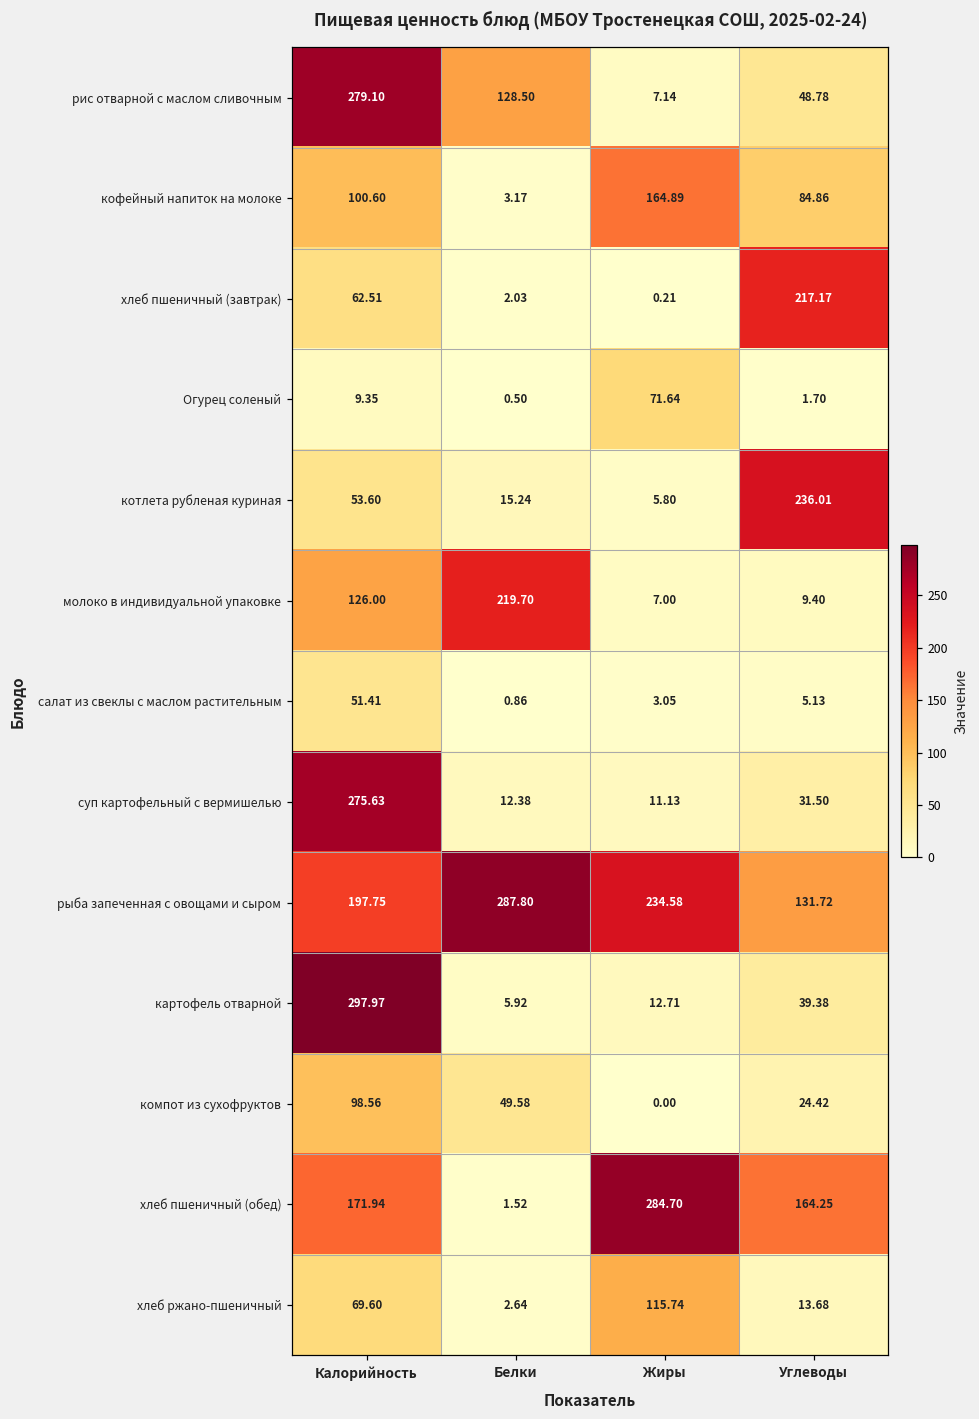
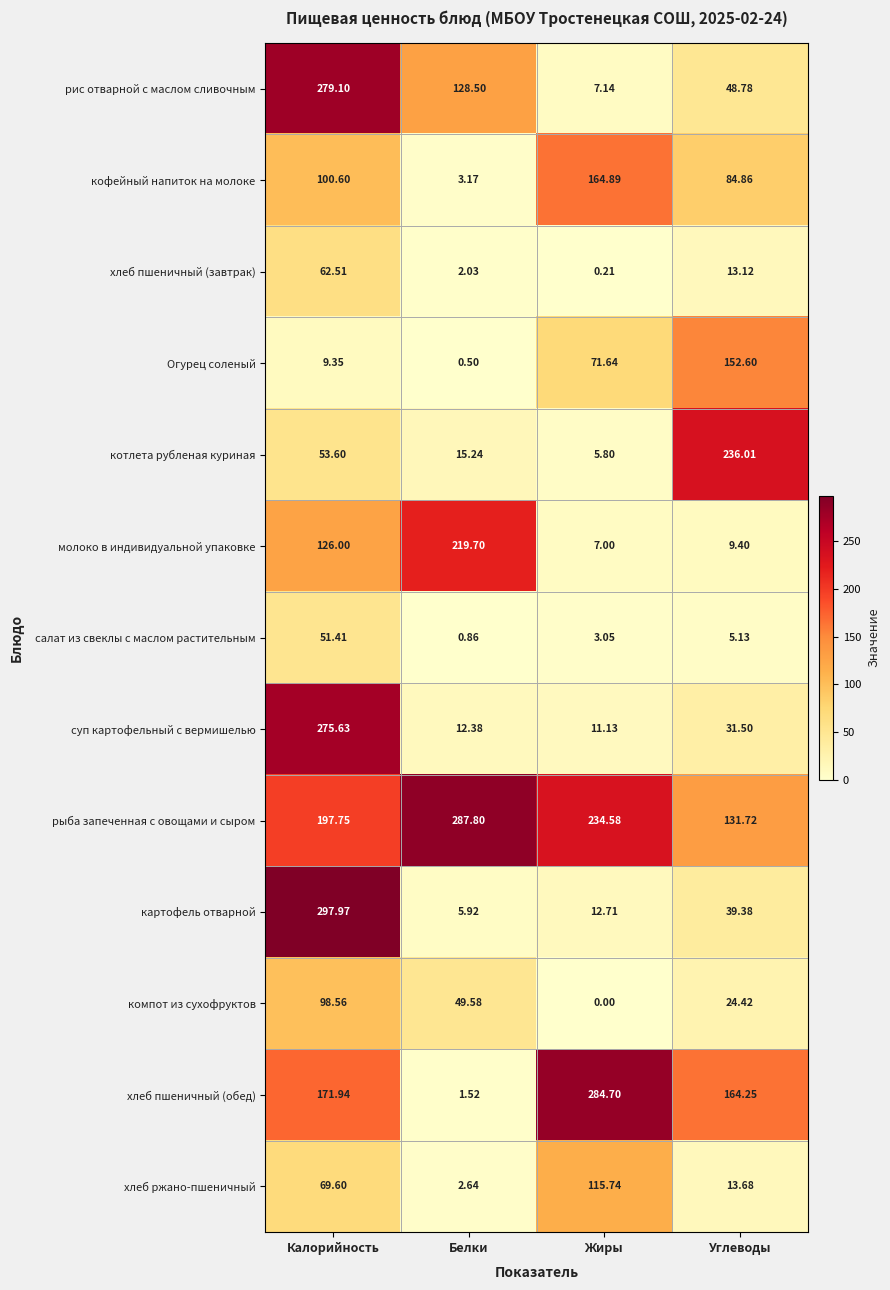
хлеб пшеничный (завтрак), Углеводы: 217.17 -> 13.12
Огурец соленый, Углеводы: 1.70 -> 152.60
